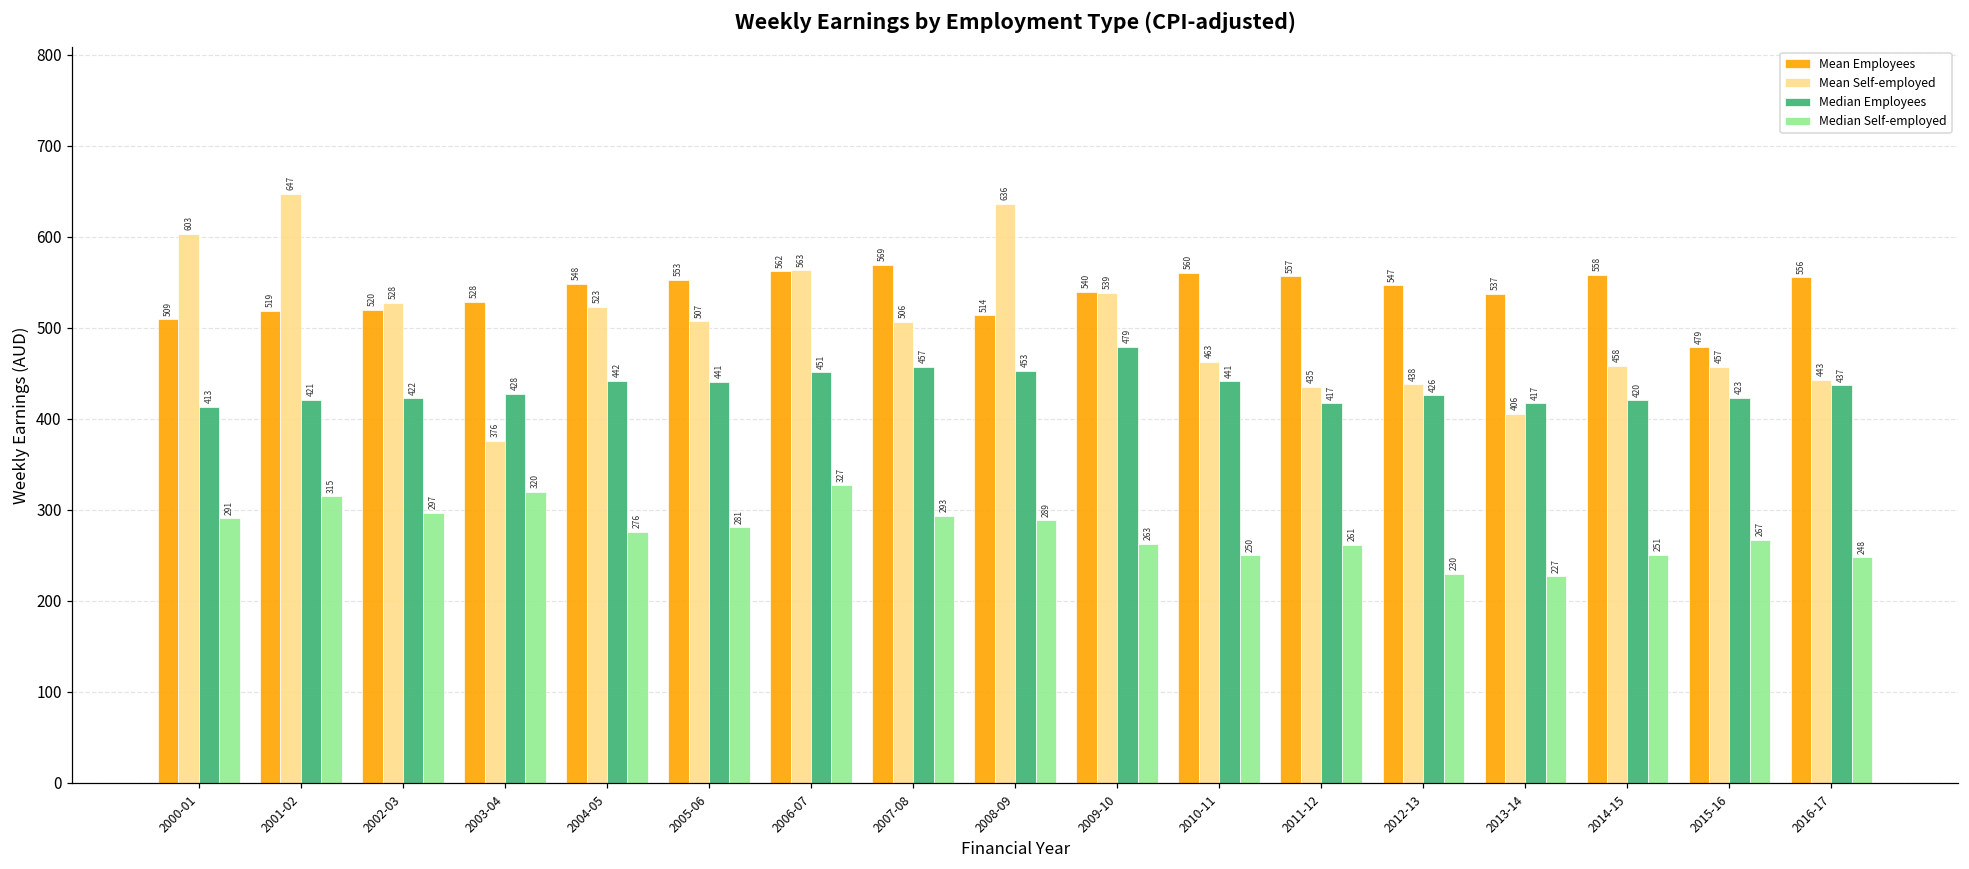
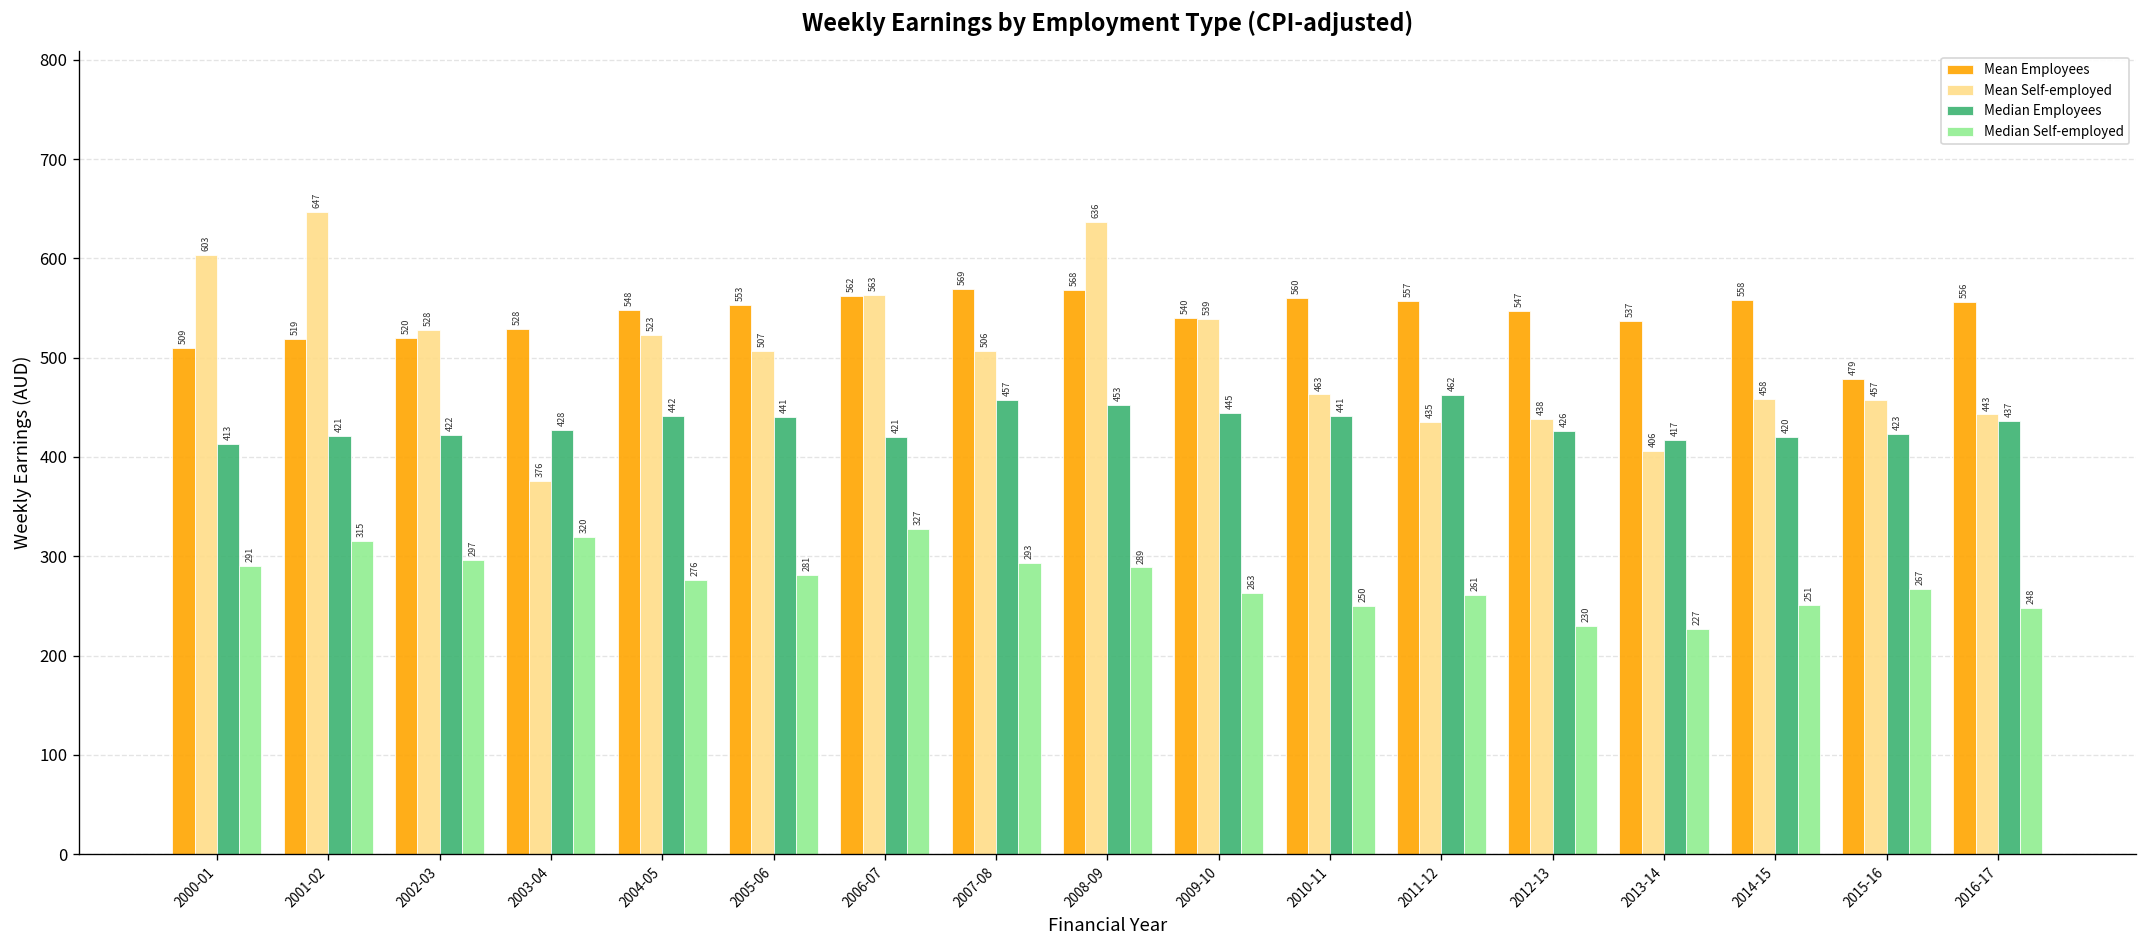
Median Employees, 2006-07: 451 -> 421
Mean Employees, 2008-09: 514 -> 568
Median Employees, 2009-10: 479 -> 445
Median Employees, 2011-12: 417 -> 462
